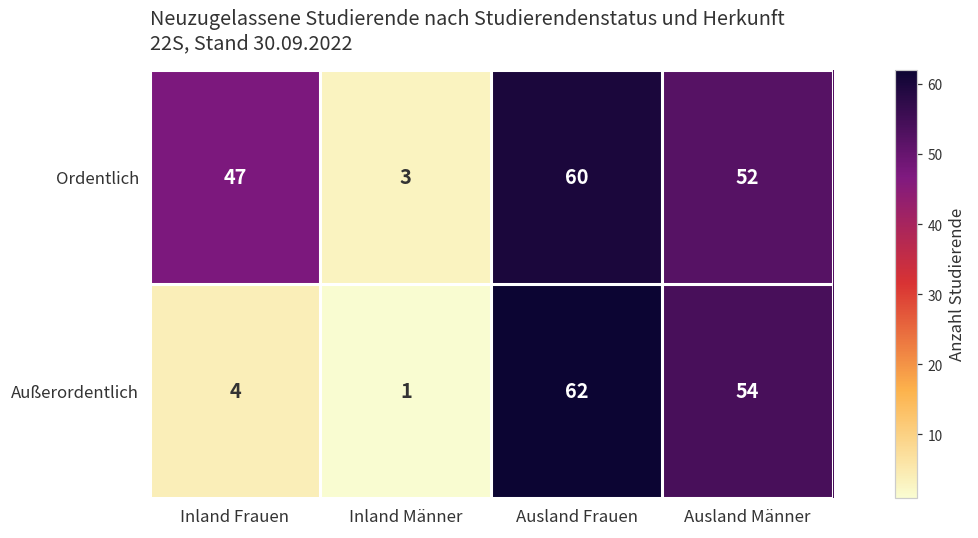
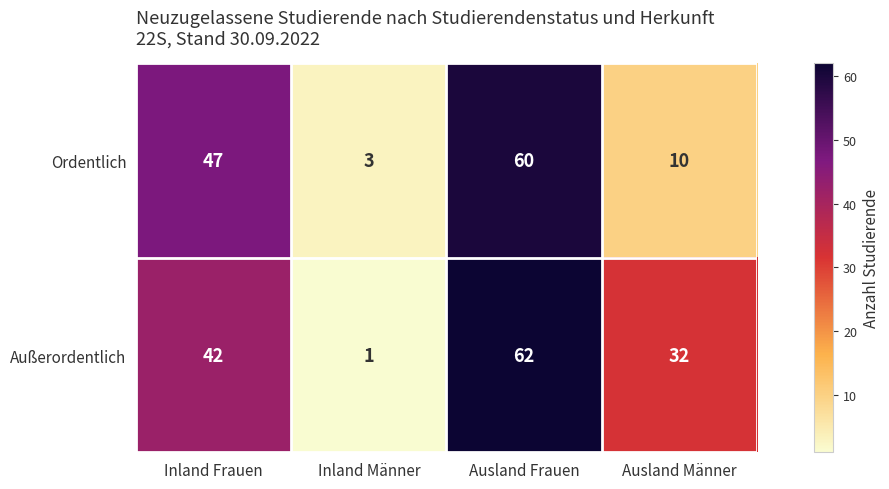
Ordentlich, Ausland Männer: 52 -> 10
Außerordentlich, Inland Frauen: 4 -> 42
Außerordentlich, Ausland Männer: 54 -> 32
